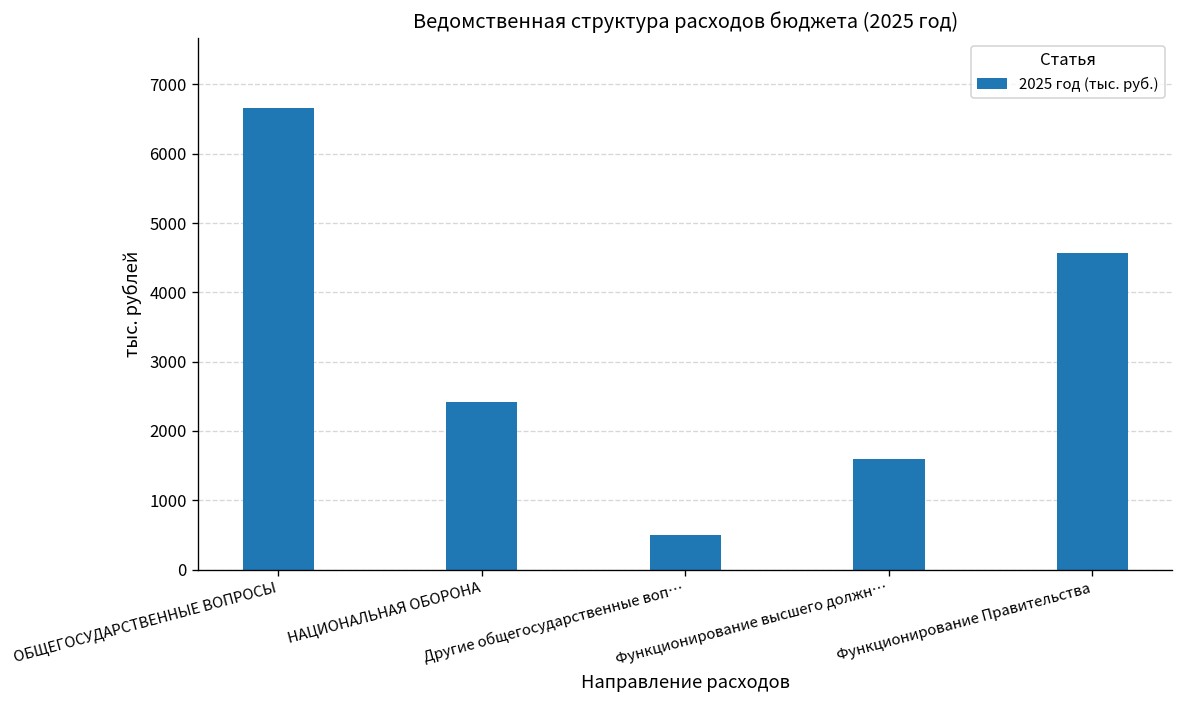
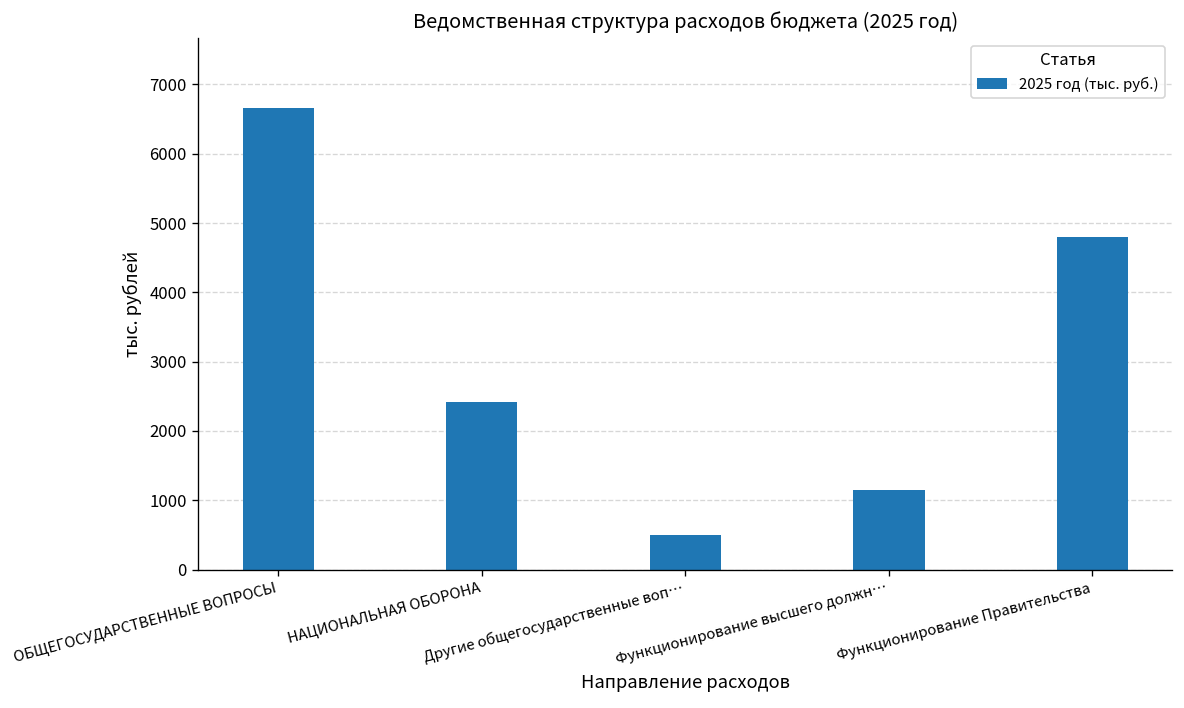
Функционирование высшего должн…: 1600 -> 1100
Функционирование Правительства: 4600 -> 4800
